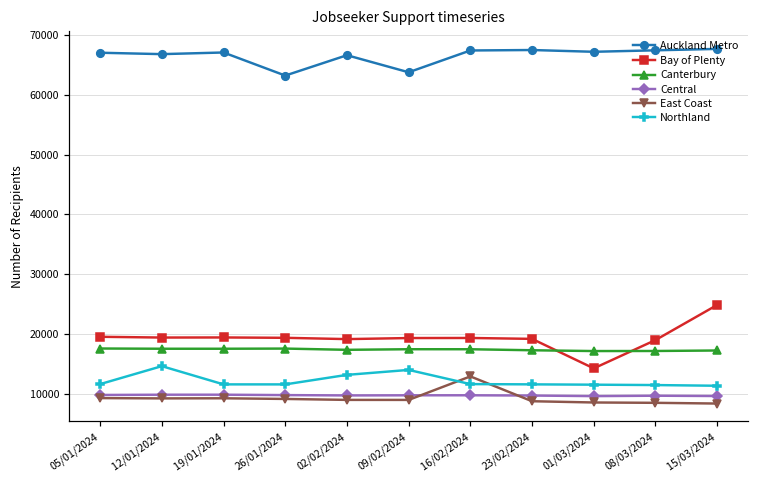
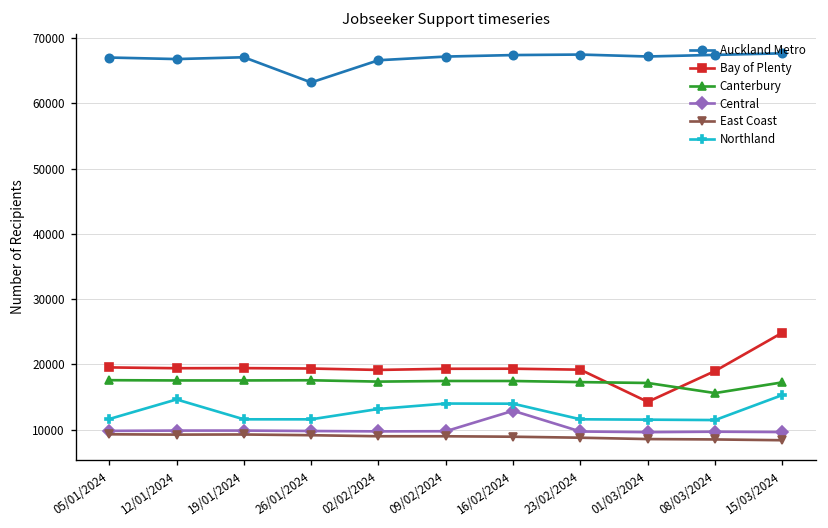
Auckland Metro, 09/02/2024: 64000 -> 67000
Central, 16/02/2024: 10000 -> 13000
East Coast, 16/02/2024: 13000 -> 9000
Northland, 16/02/2024: 12000 -> 14000
Canterbury, 08/03/2024: 17000 -> 16000
Northland, 15/03/2024: 11000 -> 15000
